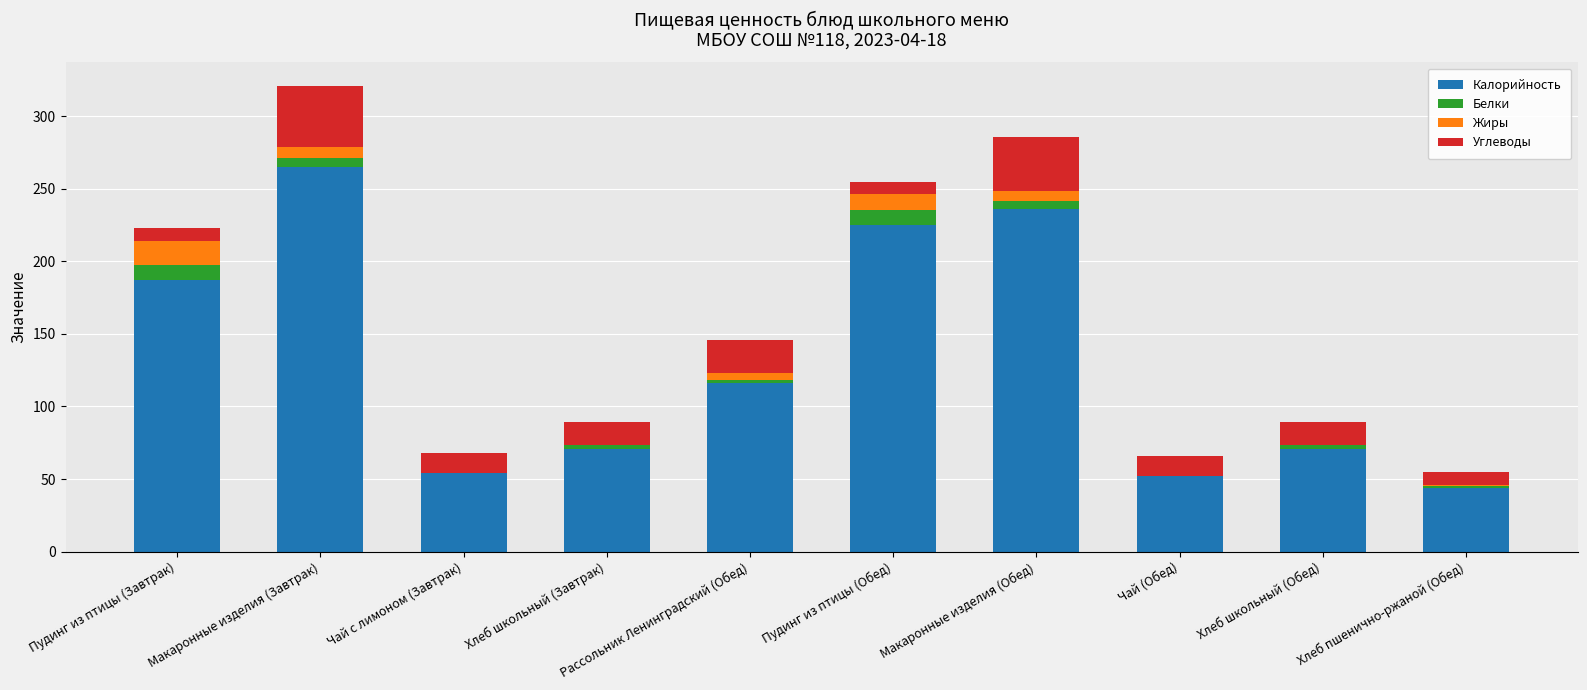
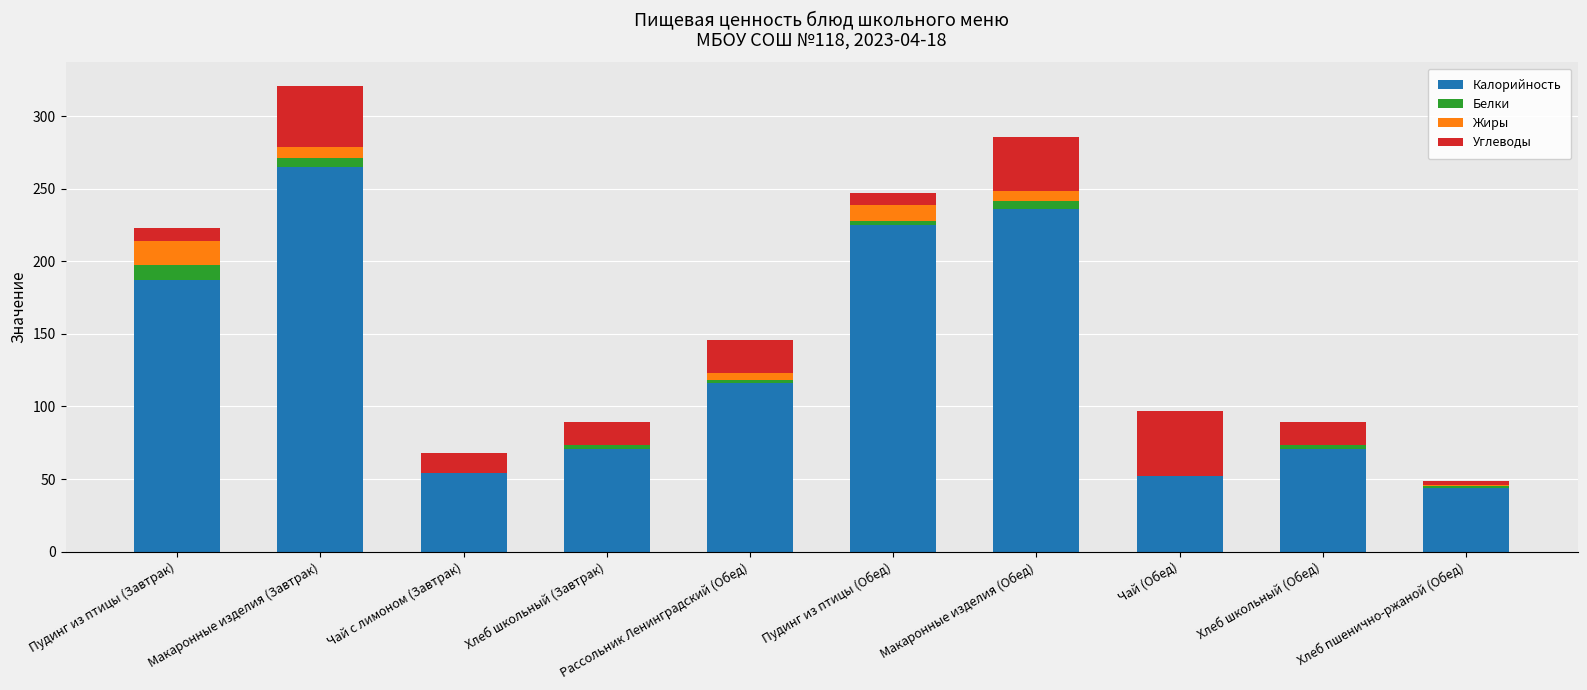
Белки, Пудинг из птицы (Обед): 11 -> 3
Углеводы, Чай (Обед): 14 -> 45
Углеводы, Хлеб пшенично-ржаной (Обед): 9 -> 3
